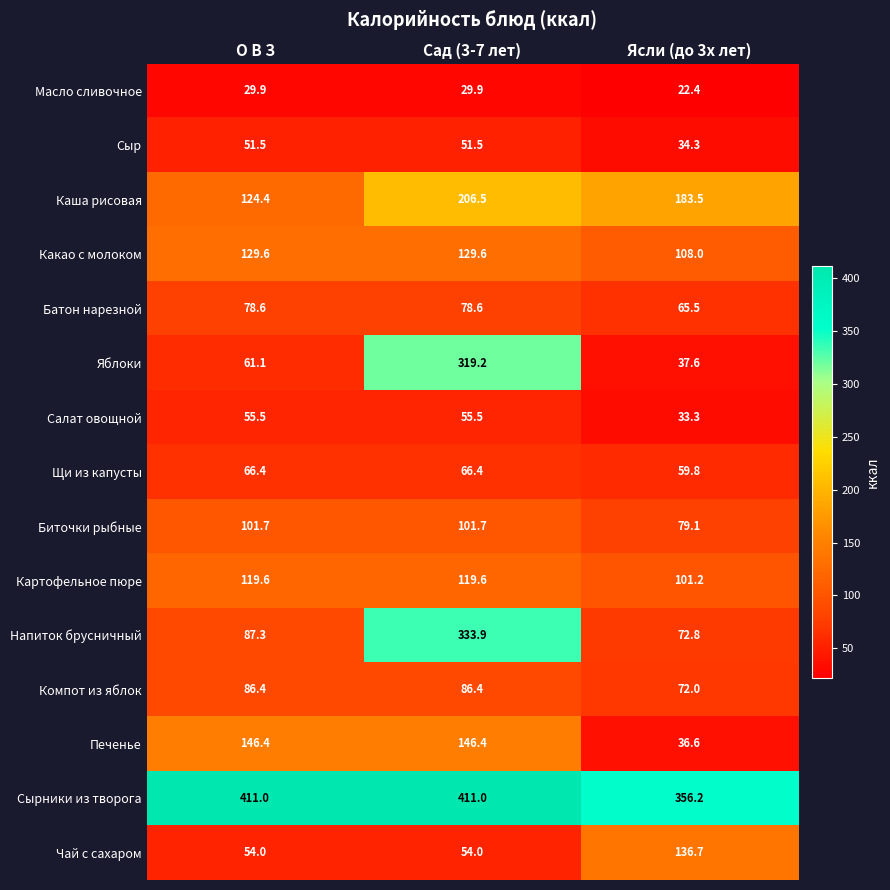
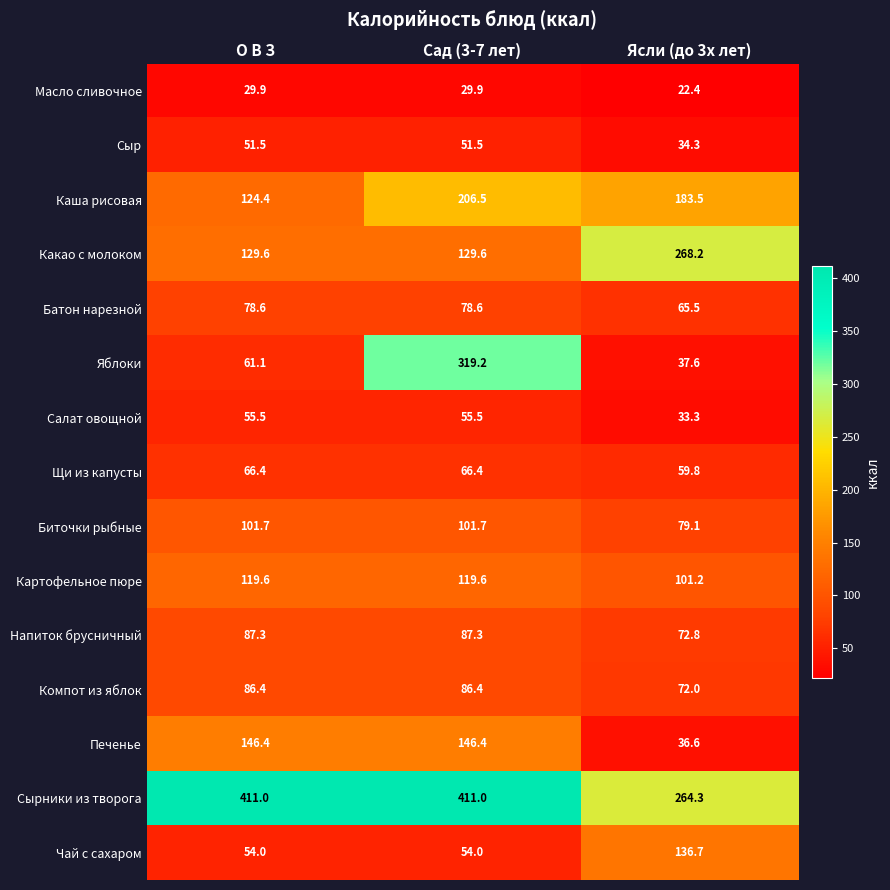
Какао с молоком, Ясли (до 3х лет): 108.0 -> 268.2
Напиток брусничный, Сад (3-7 лет): 333.9 -> 87.3
Сырники из творога, Ясли (до 3х лет): 356.2 -> 264.3
